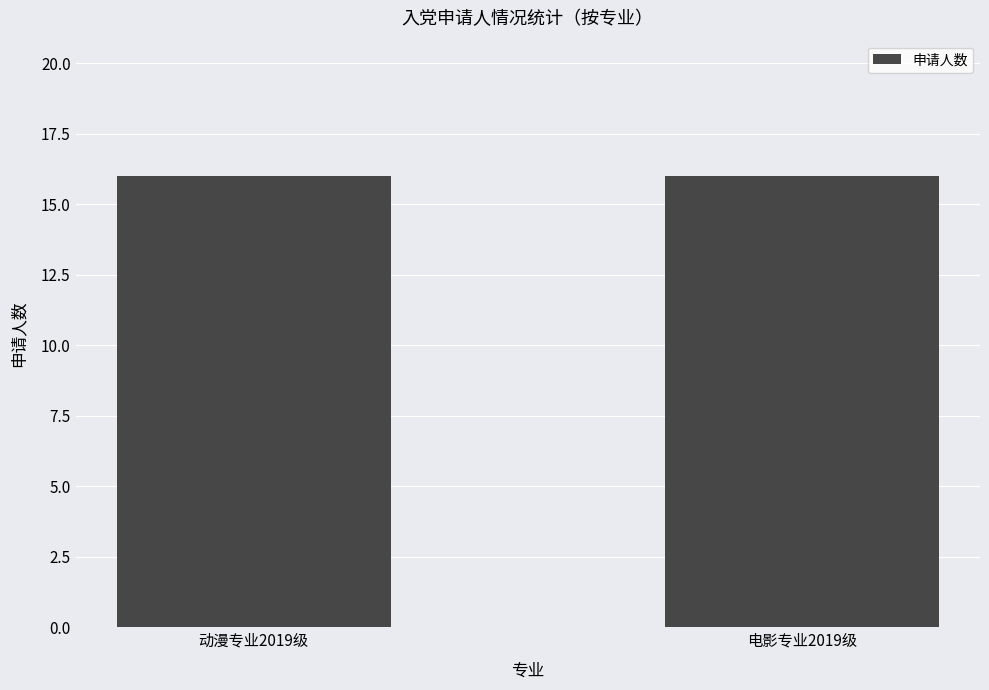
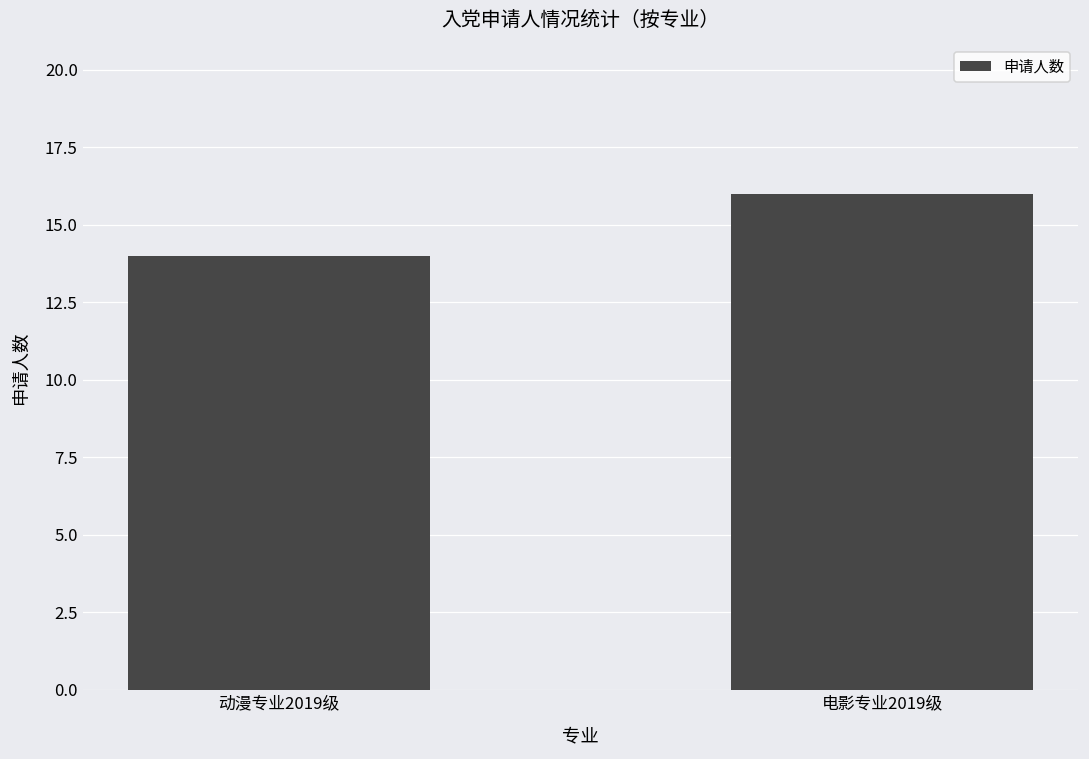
动漫专业2019级: 16 -> 14
